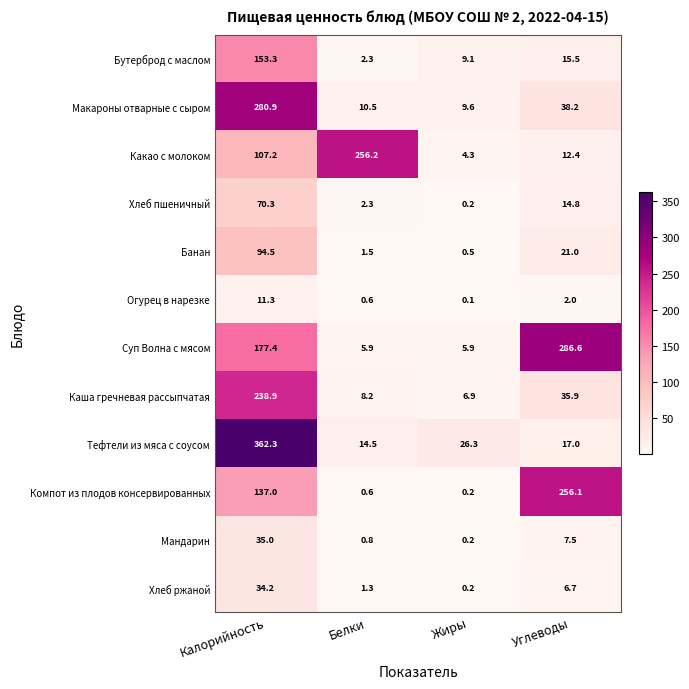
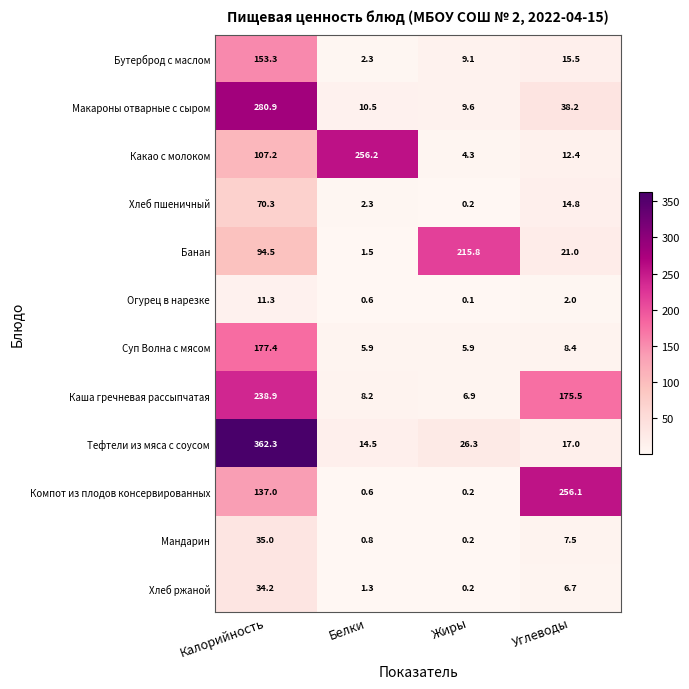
Банан, Жиры: 0.5 -> 215.8
Суп Волна с мясом, Углеводы: 286.6 -> 8.4
Каша гречневая рассыпчатая, Углеводы: 35.9 -> 175.5
